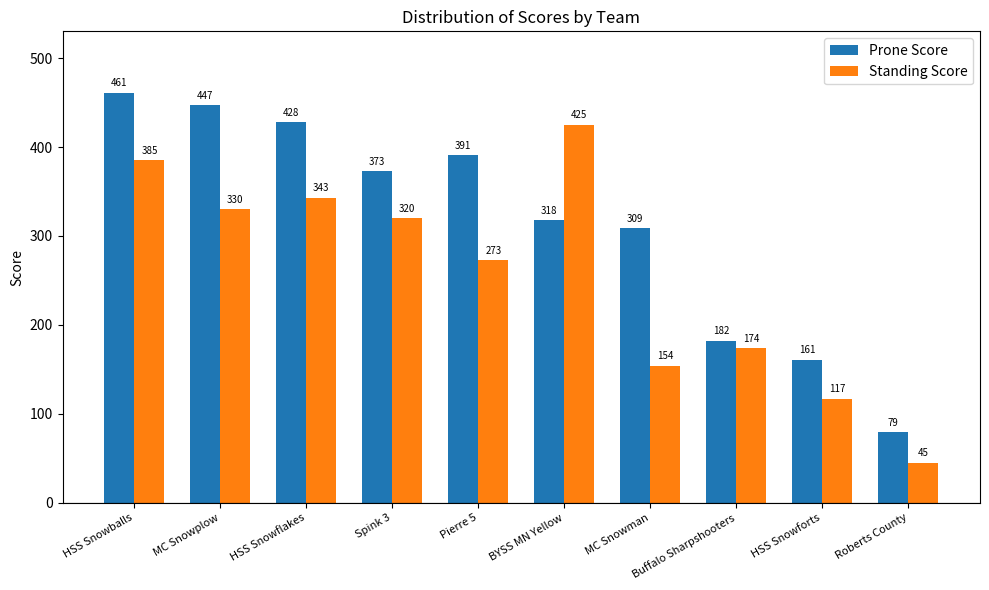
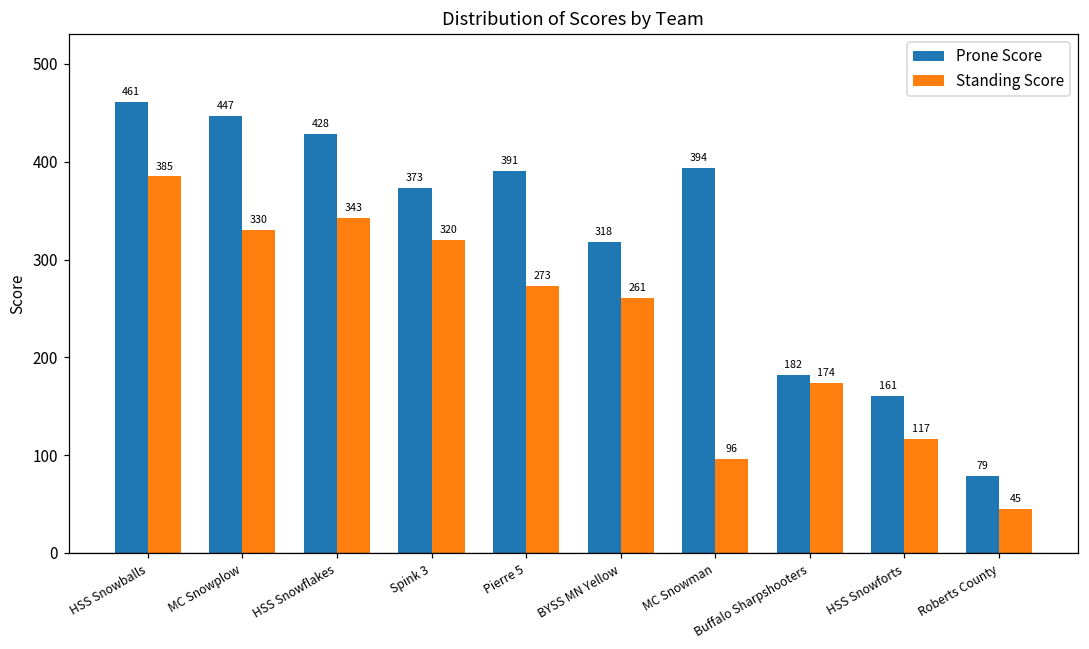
Standing Score, BYSS MN Yellow: 425 -> 261
Prone Score, MC Snowman: 309 -> 394
Standing Score, MC Snowman: 154 -> 96
